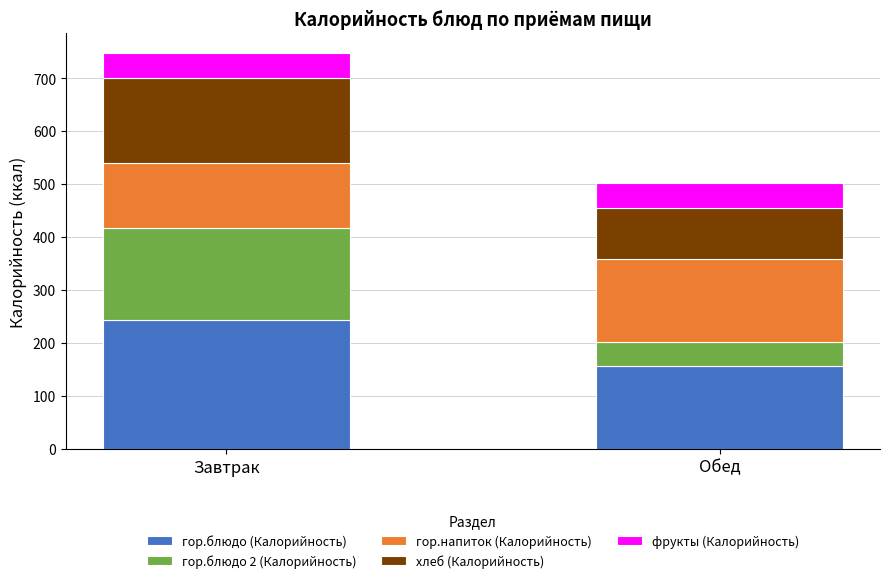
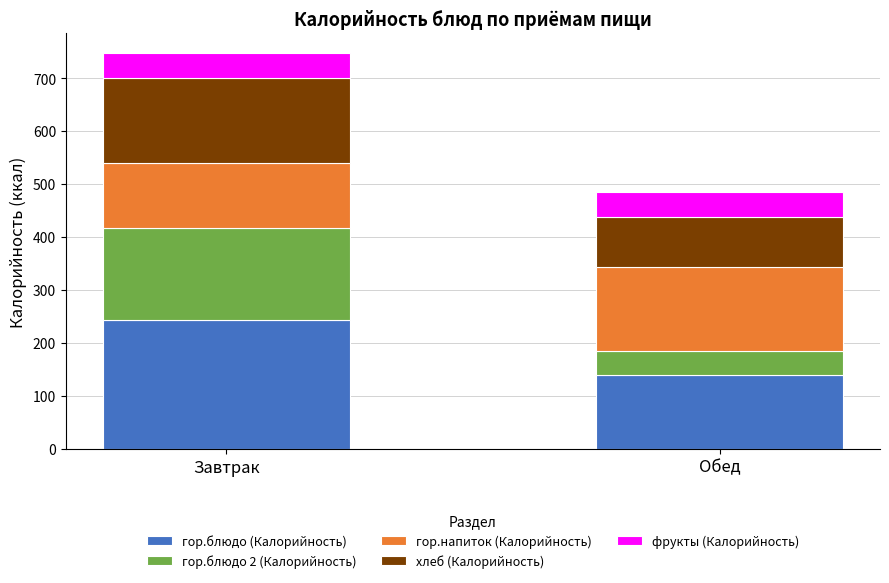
гор.блюдо (Калорийность), Обед: 160 -> 140
